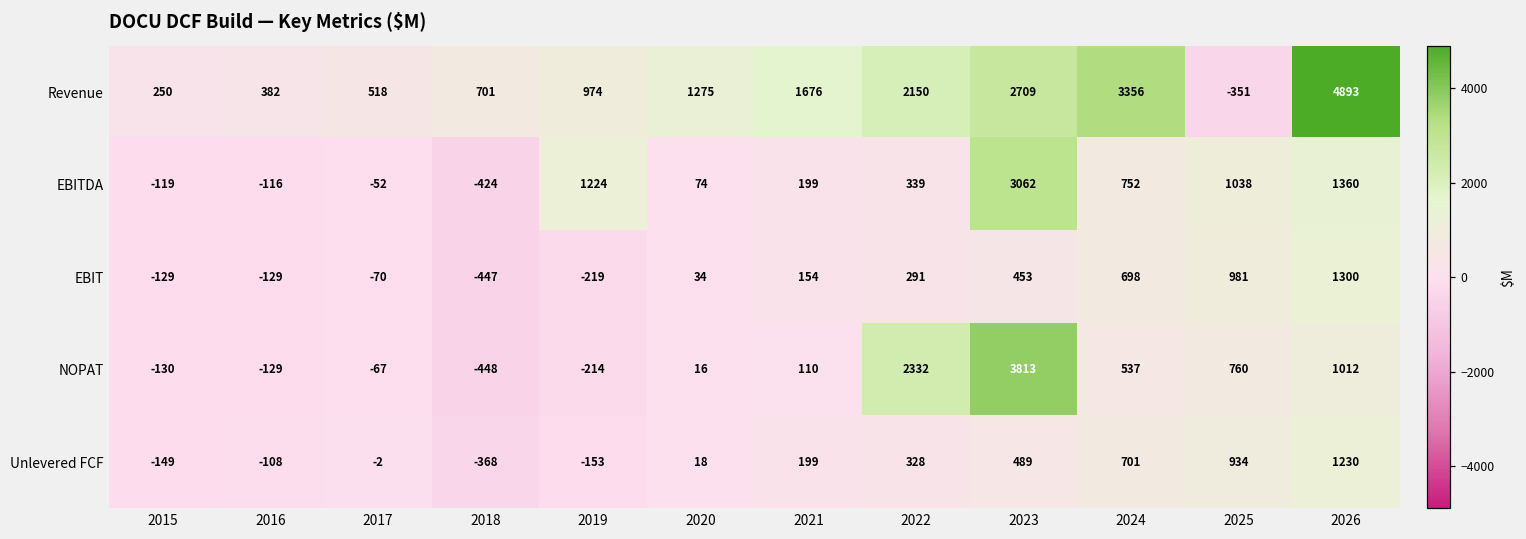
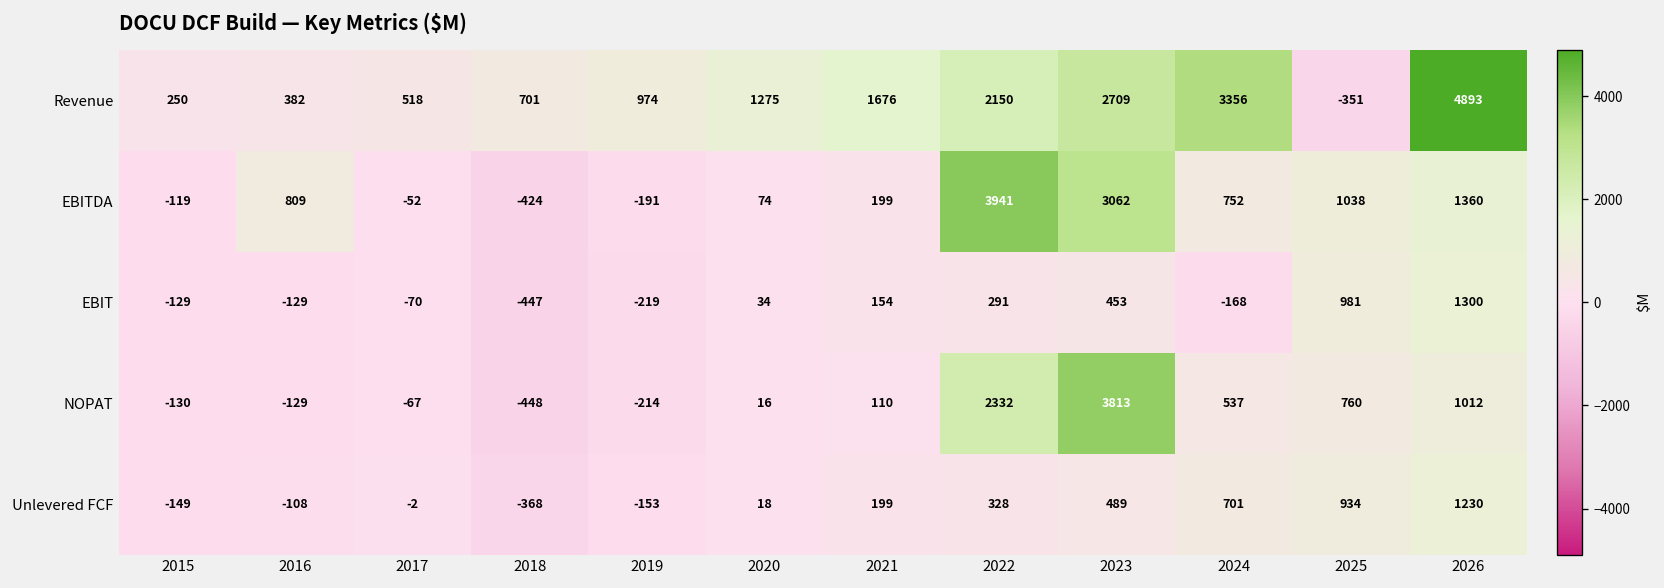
EBITDA, 2016: -116 -> 809
EBITDA, 2019: 1224 -> -191
EBITDA, 2022: 339 -> 3941
EBIT, 2024: 698 -> -168
